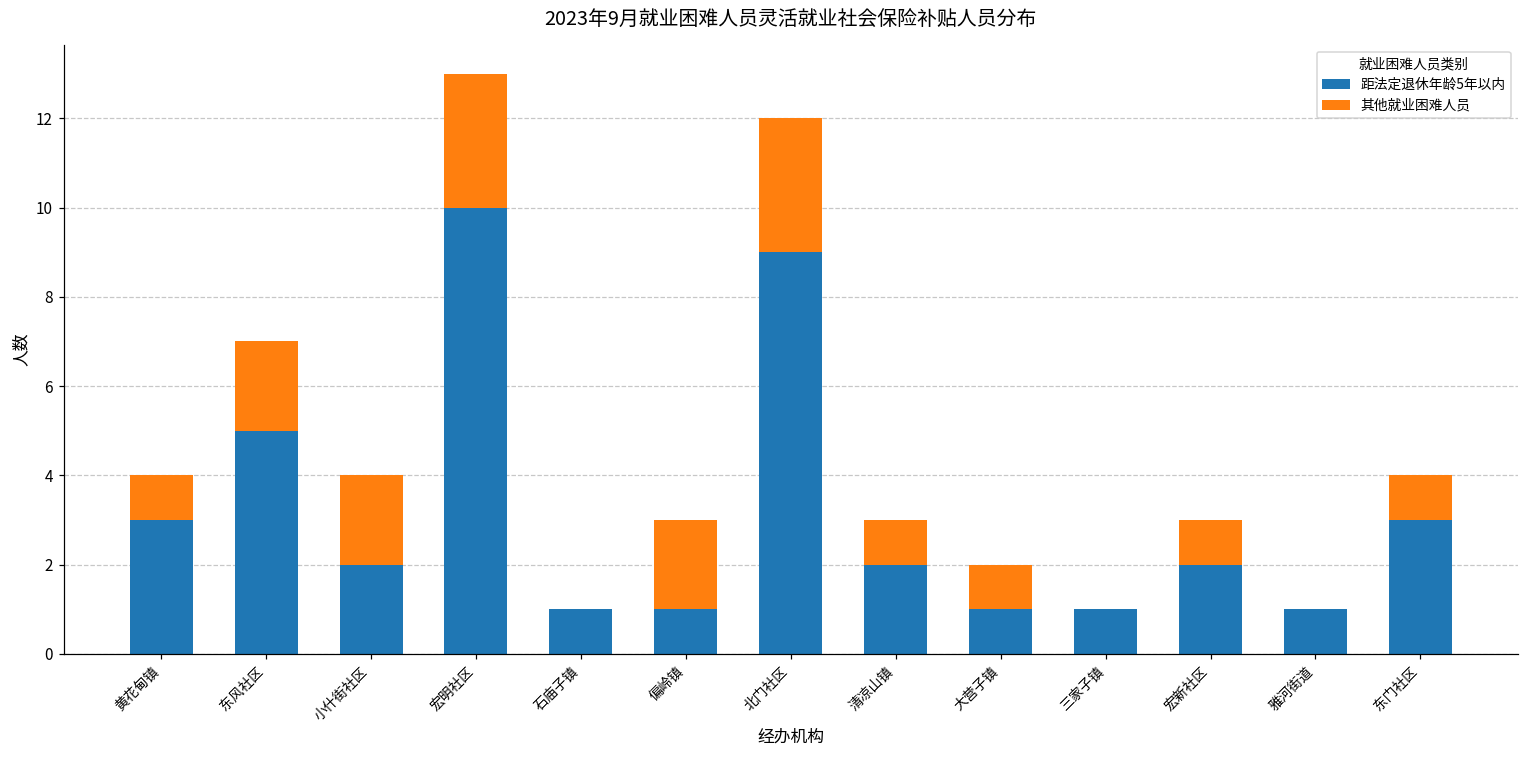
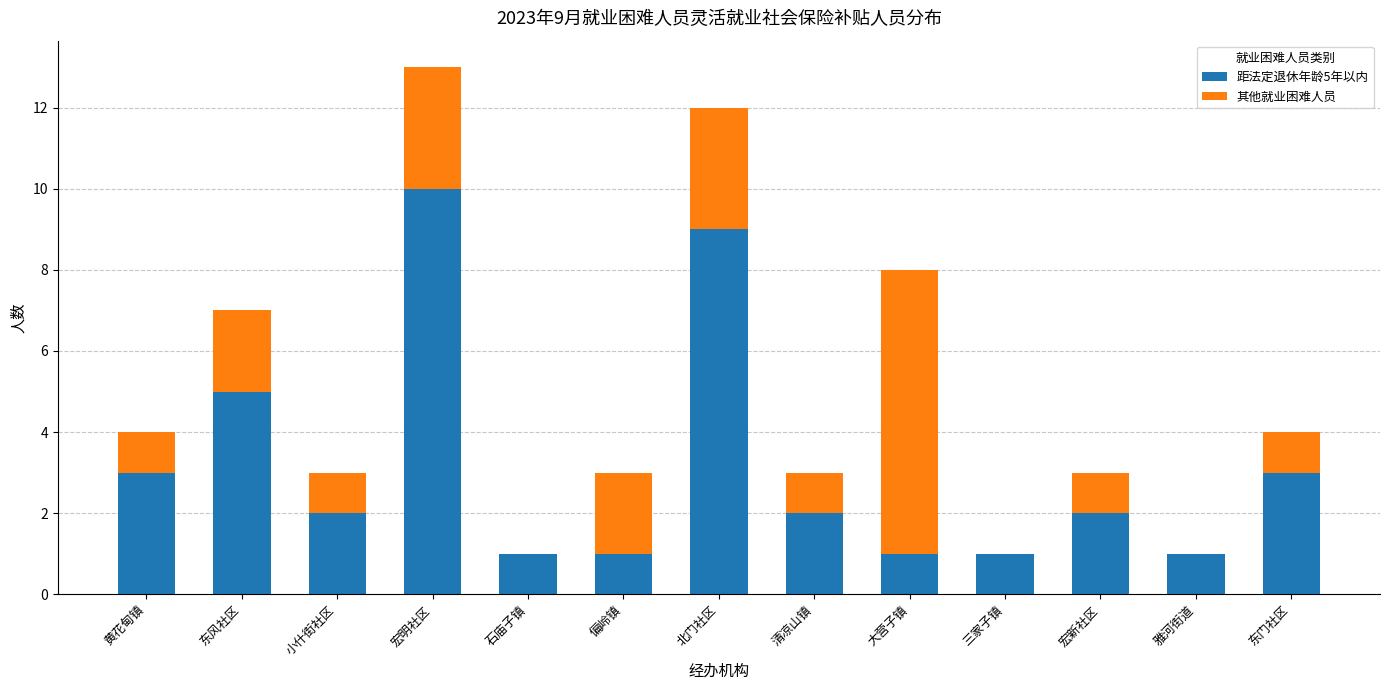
其他就业困难人员, 小什街社区: 2 -> 1
其他就业困难人员, 大营子镇: 1 -> 7
